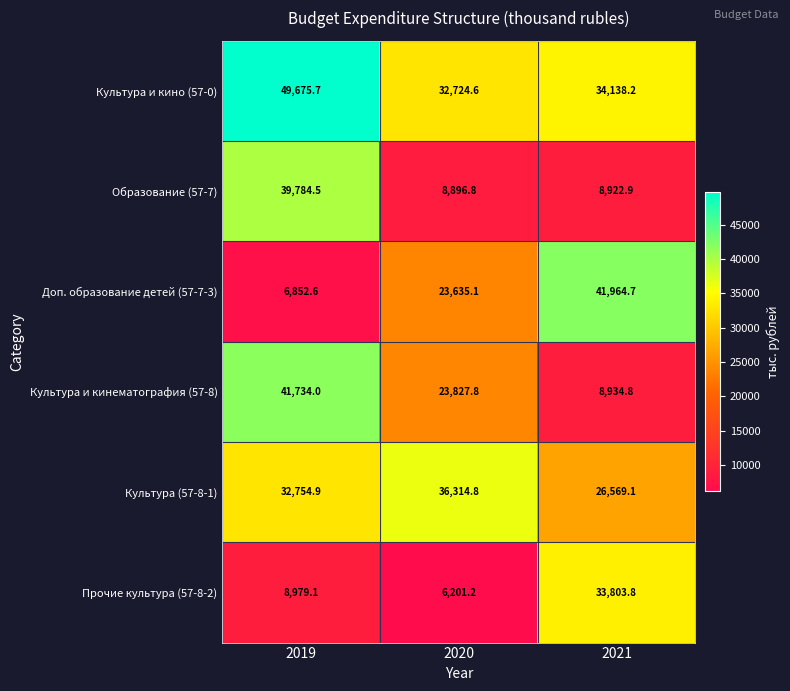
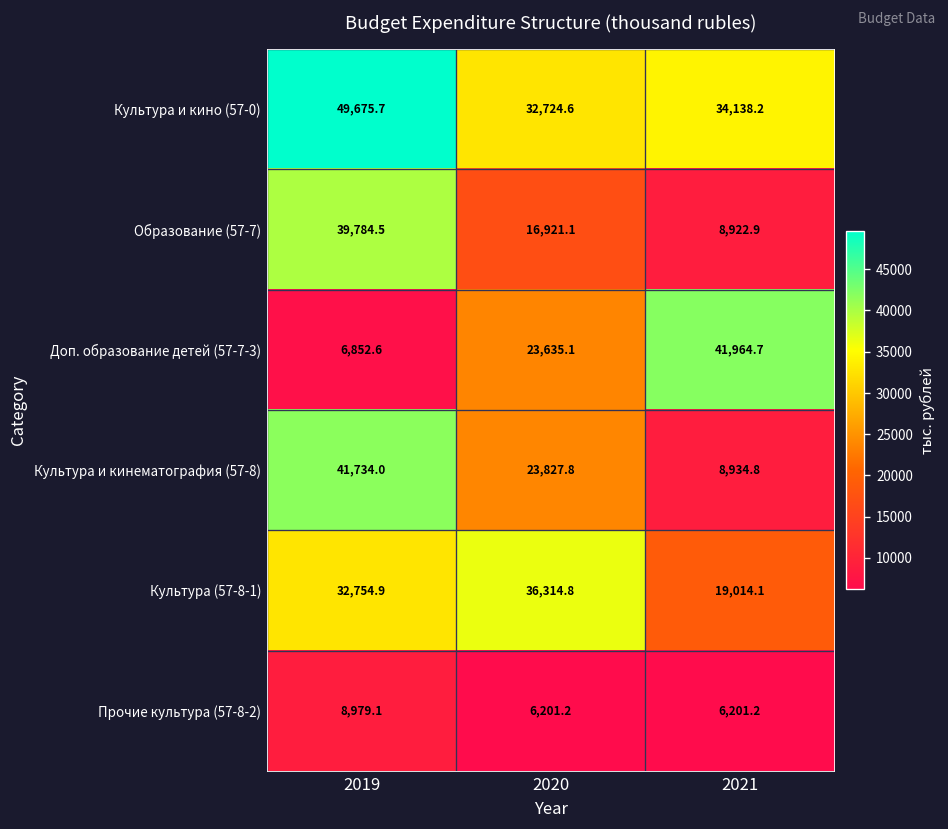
Образование (57-7), 2020: 8,896.8 -> 16,921.1
Культура (57-8-1), 2021: 26,569.1 -> 19,014.1
Прочие культура (57-8-2), 2021: 33,803.8 -> 6,201.2
